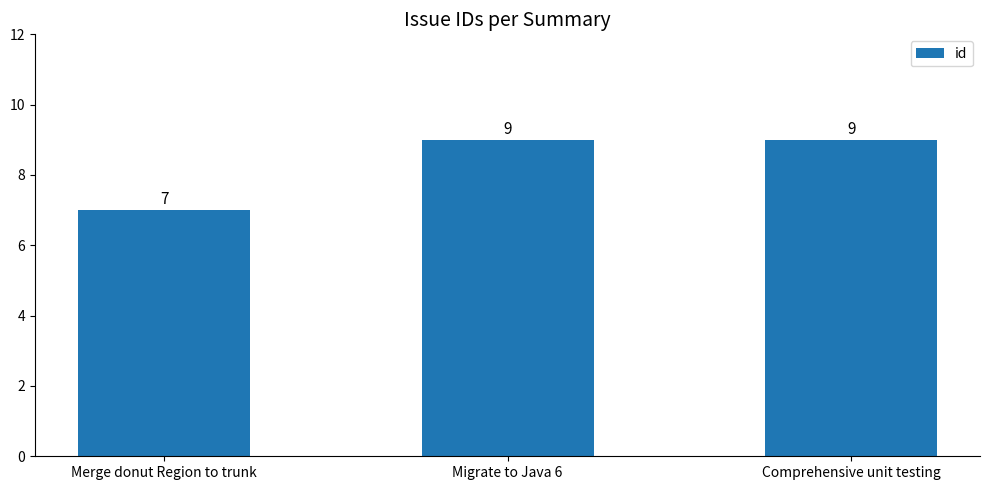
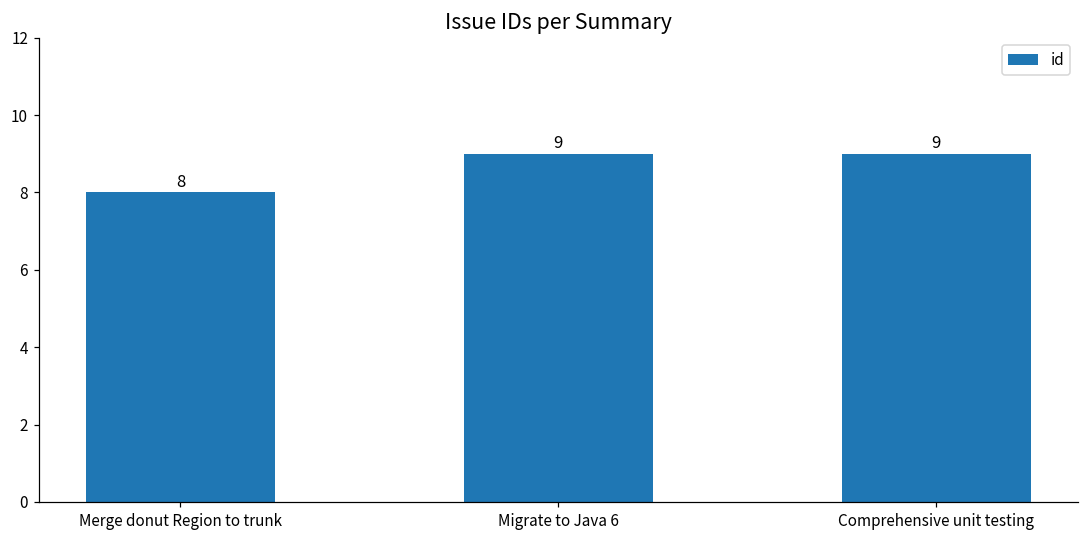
Merge donut Region to trunk: 7 -> 8
